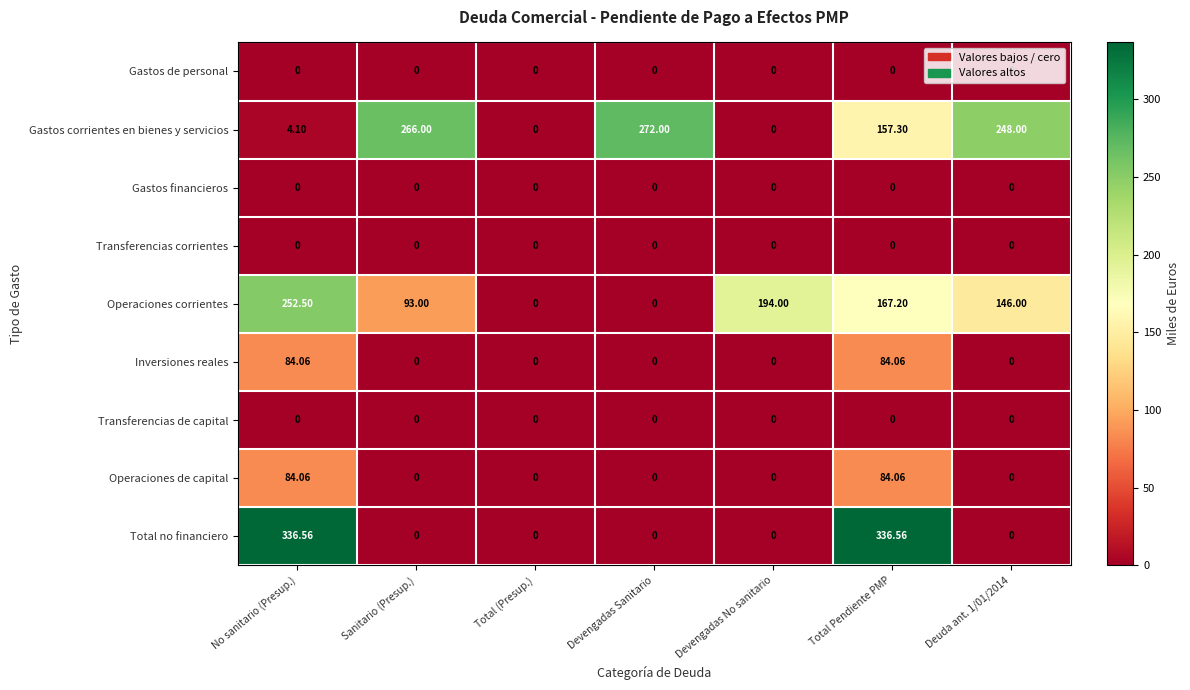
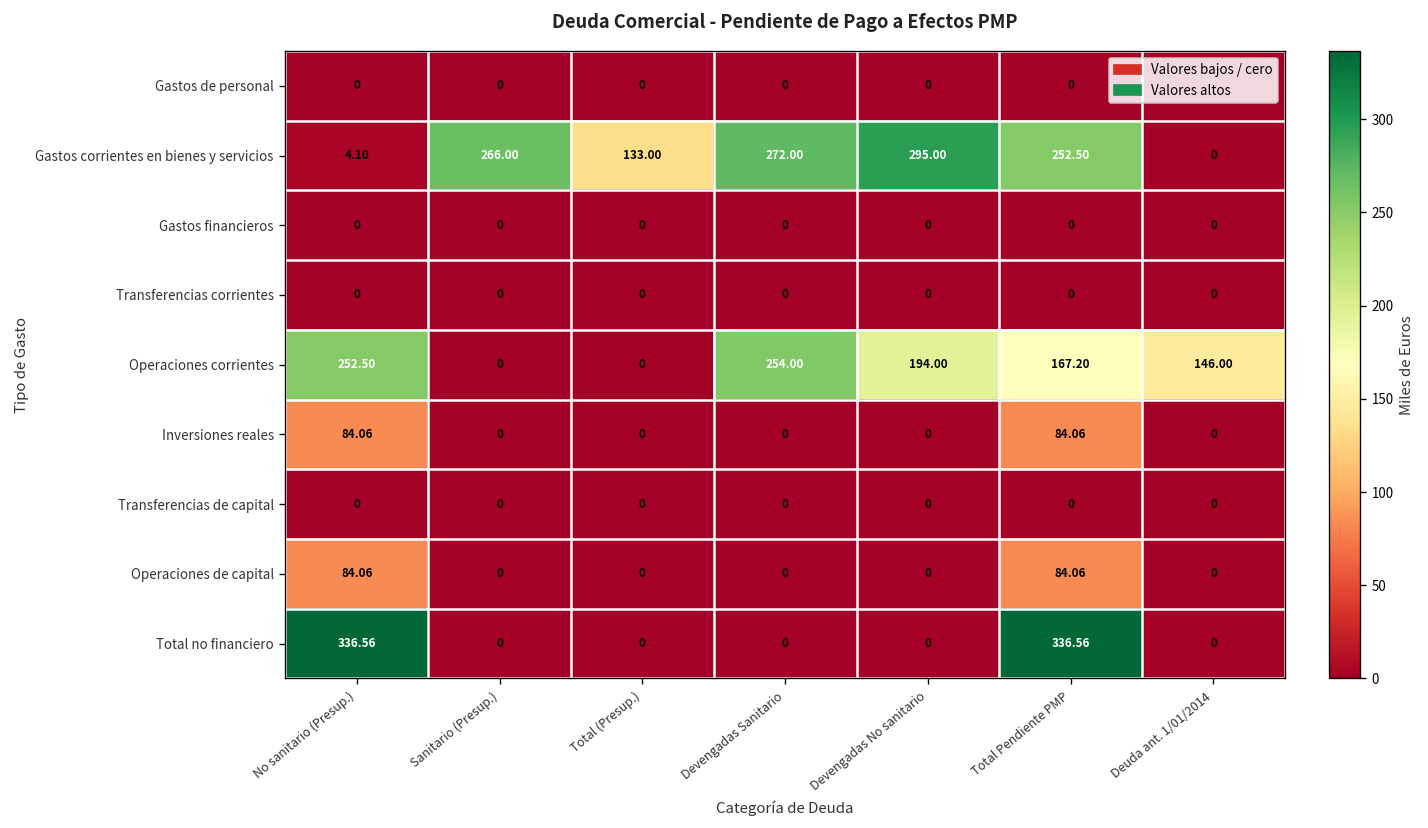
Gastos corrientes en bienes y servicios, Total (Presup.): 0 -> 133.00
Gastos corrientes en bienes y servicios, Devengadas No sanitario: 0 -> 295.00
Gastos corrientes en bienes y servicios, Total Pendiente PMP: 157.30 -> 252.50
Gastos corrientes en bienes y servicios, Deuda ant. 1/01/2014: 248.00 -> 0
Operaciones corrientes, Sanitario (Presup.): 93.00 -> 0
Operaciones corrientes, Devengadas Sanitario: 0 -> 254.00
